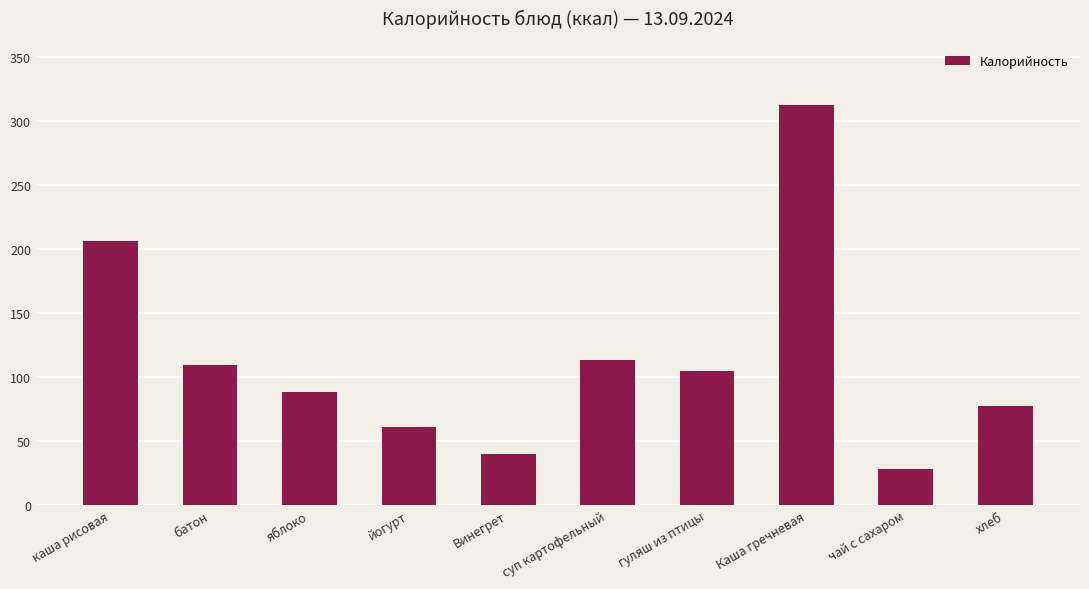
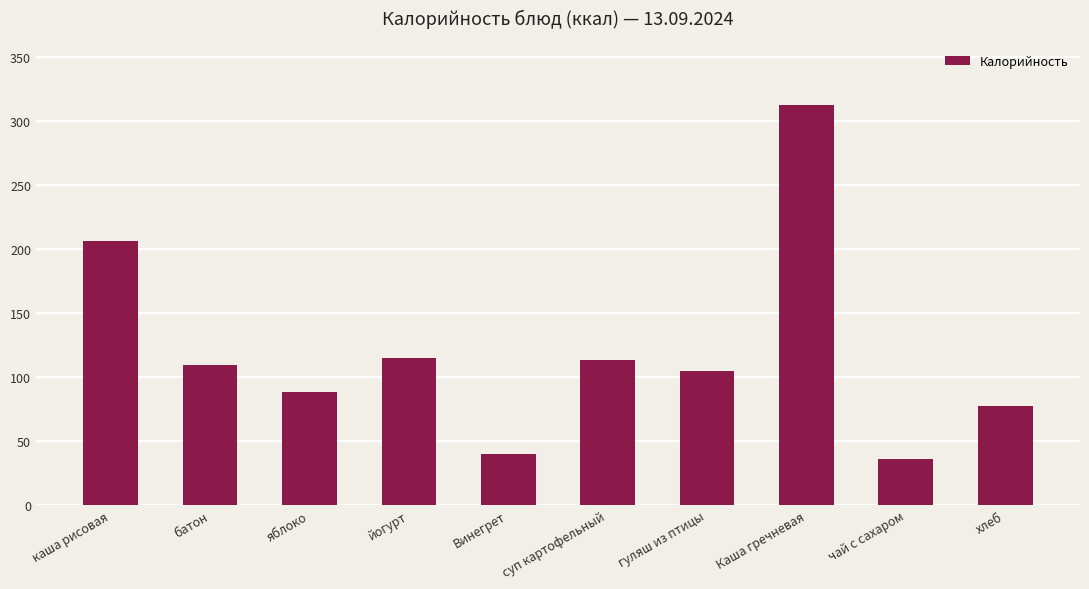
йогурт: 61 -> 115
чай с сахаром: 28 -> 36
